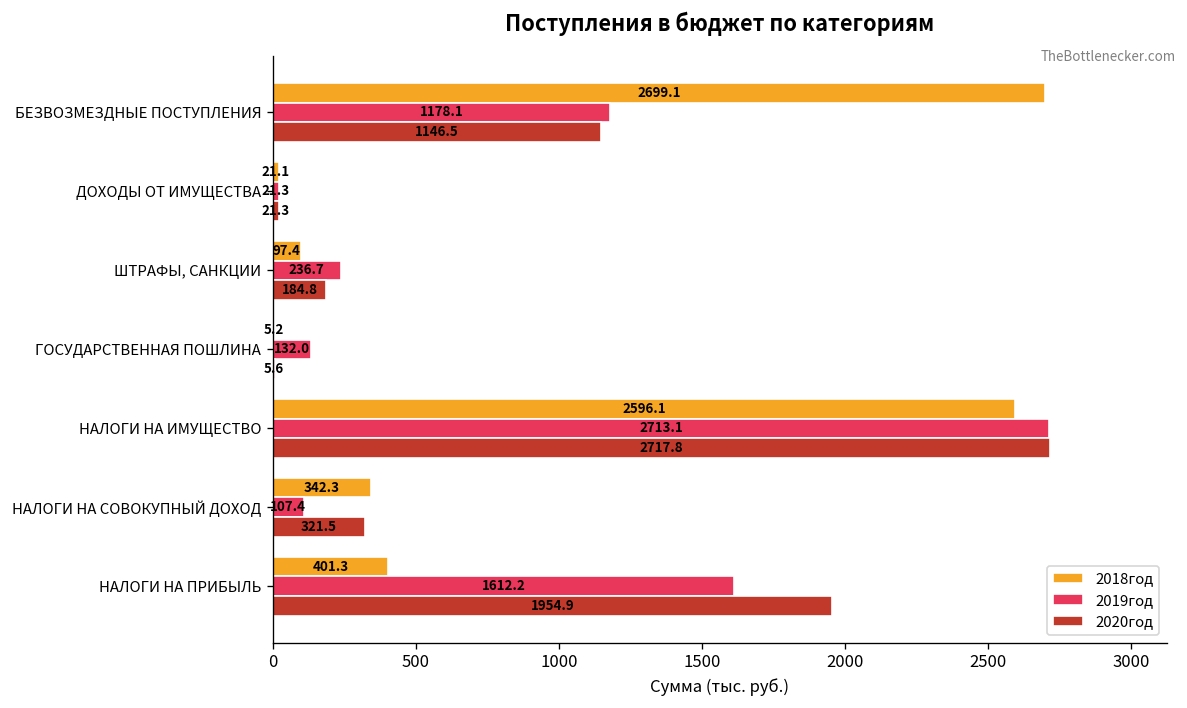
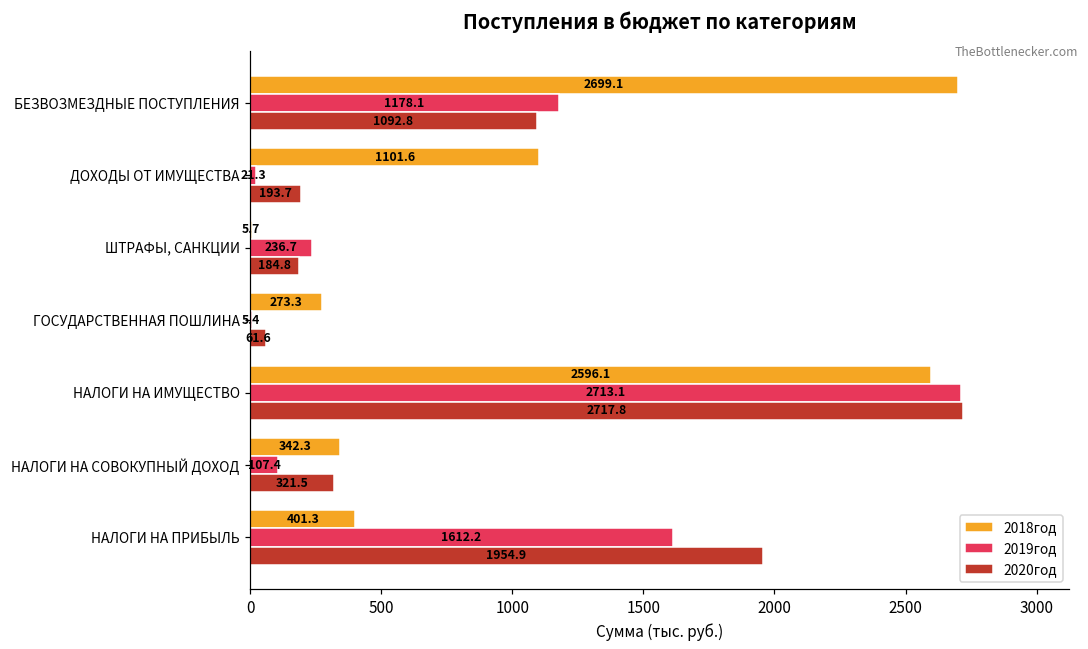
2020год, БЕЗВОЗМЕЗДНЫЕ ПОСТУПЛЕНИЯ: 1146.5 -> 1092.8
2018год, ДОХОДЫ ОТ ИМУЩЕСТВА: 21.1 -> 1101.6
2020год, ДОХОДЫ ОТ ИМУЩЕСТВА: 21.3 -> 193.7
2018год, ШТРАФЫ, САНКЦИИ: 97.4 -> 5.7
2018год, ГОСУДАРСТВЕННАЯ ПОШЛИНА: 5.2 -> 273.3
2019год, ГОСУДАРСТВЕННАЯ ПОШЛИНА: 132.0 -> 5.4
2020год, ГОСУДАРСТВЕННАЯ ПОШЛИНА: 5.6 -> 61.6
